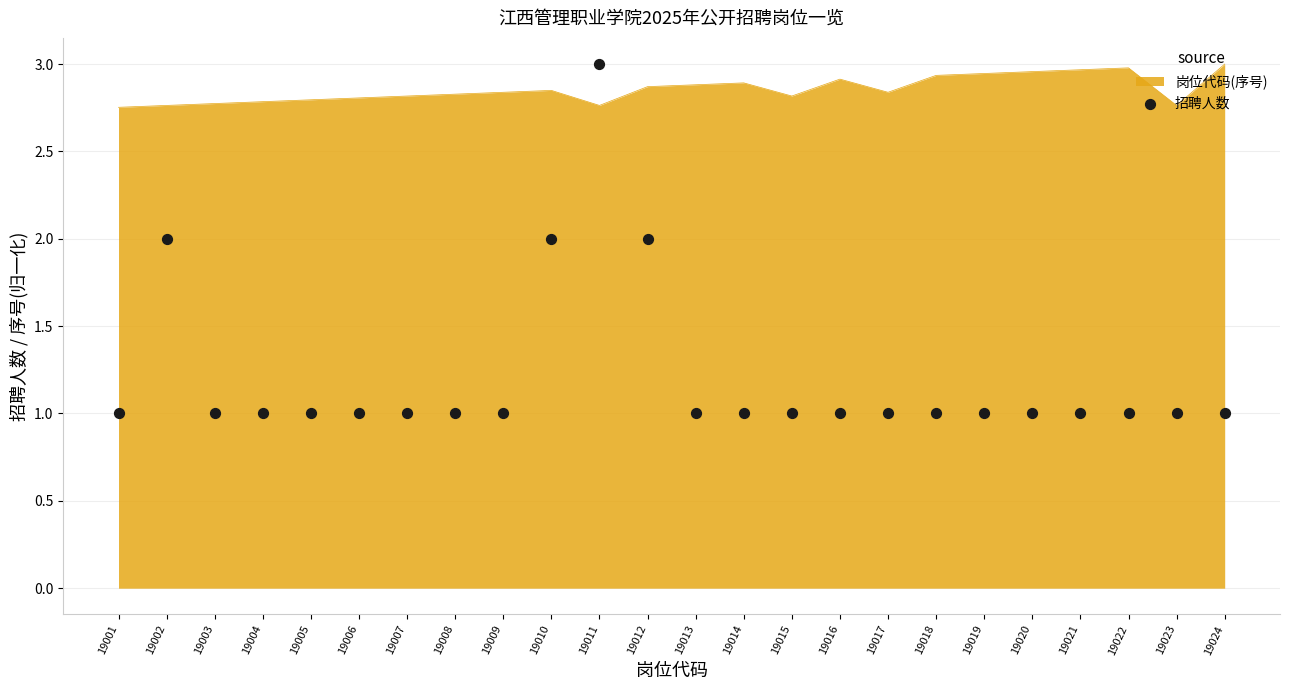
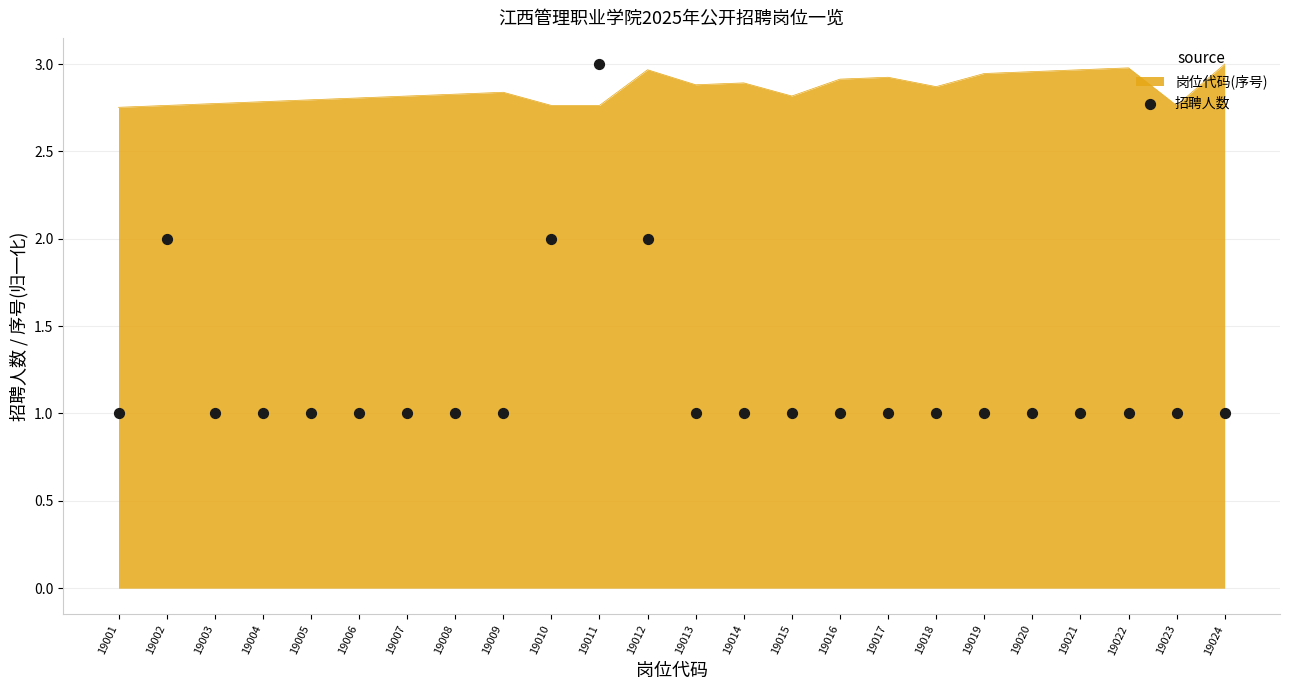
岗位代码(序号), 19010: 2.85 -> 2.76
岗位代码(序号), 19012: 2.87 -> 2.97
岗位代码(序号), 19017: 2.84 -> 2.92
岗位代码(序号), 19018: 2.94 -> 2.87
